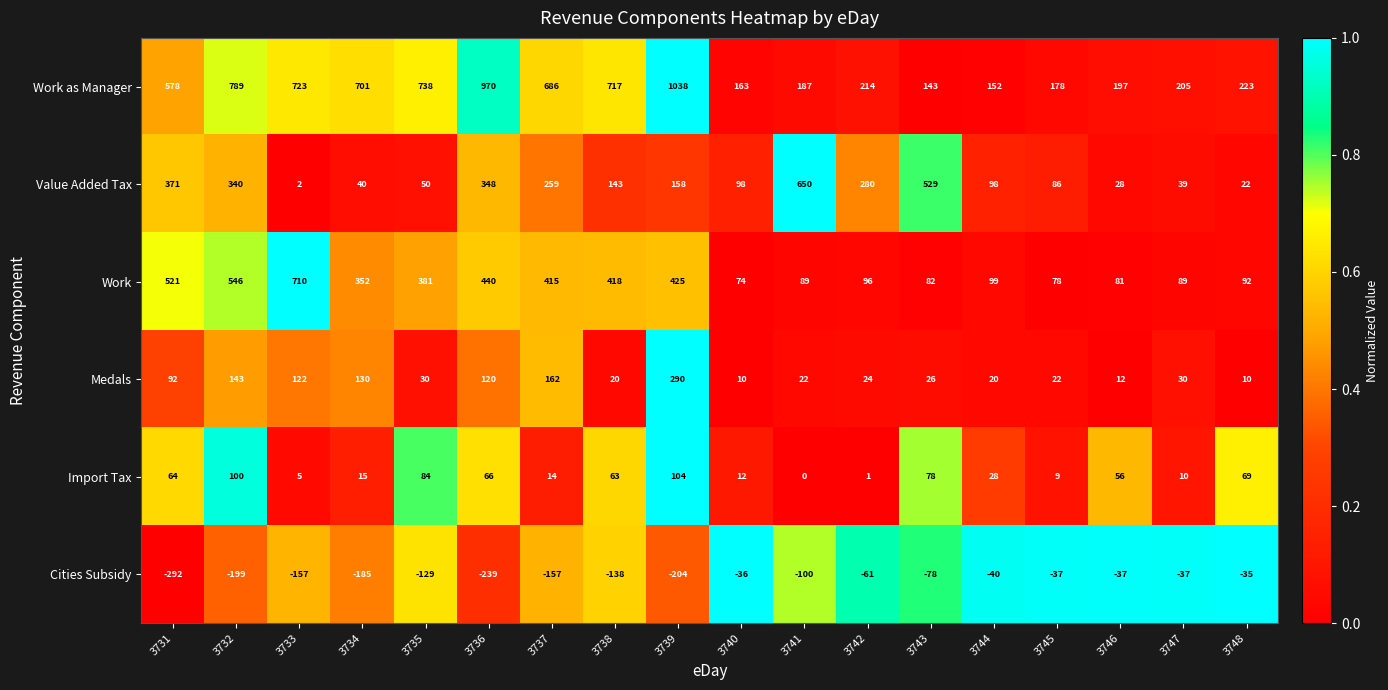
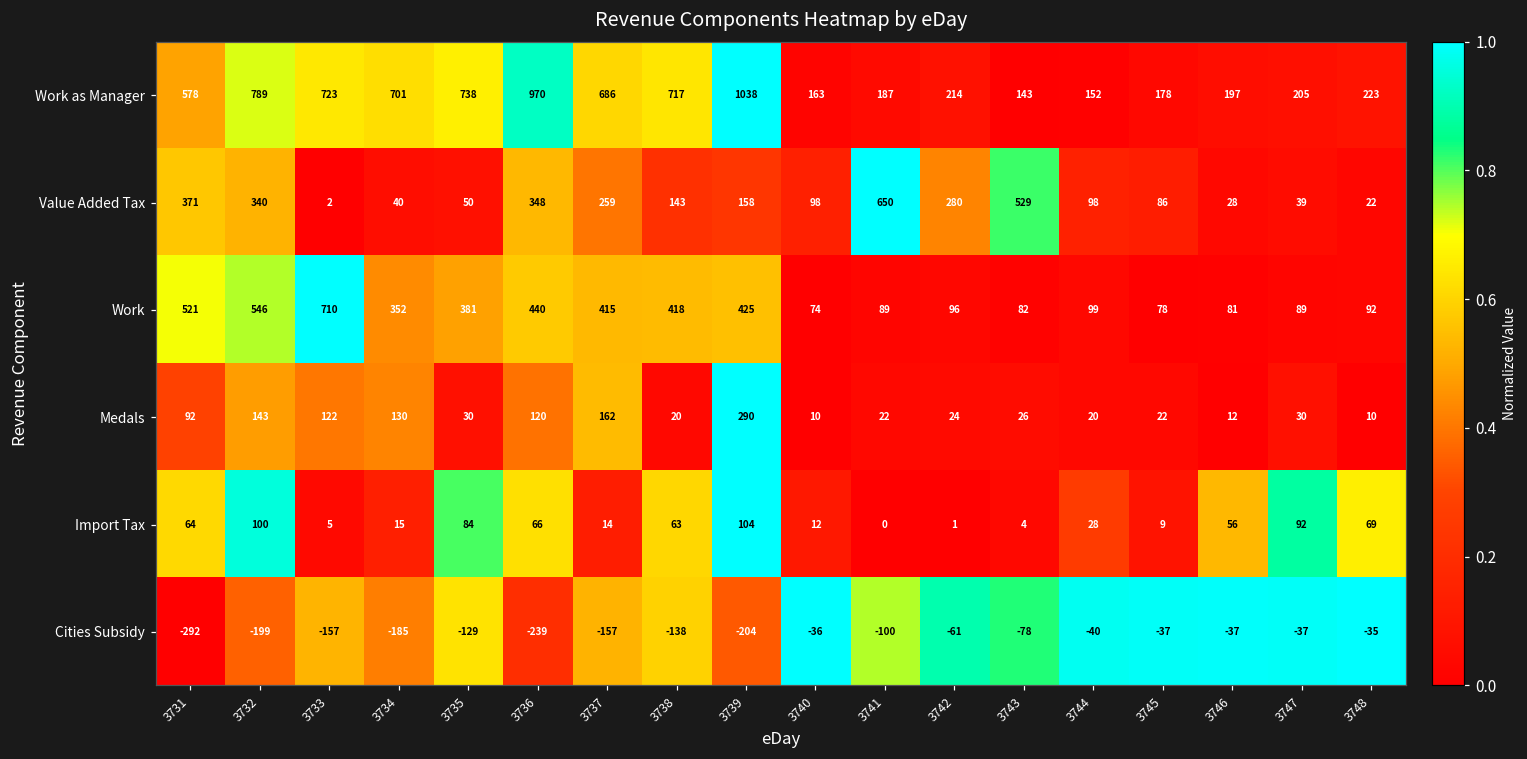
Import Tax, 3743: 78 -> 4
Import Tax, 3747: 10 -> 92
